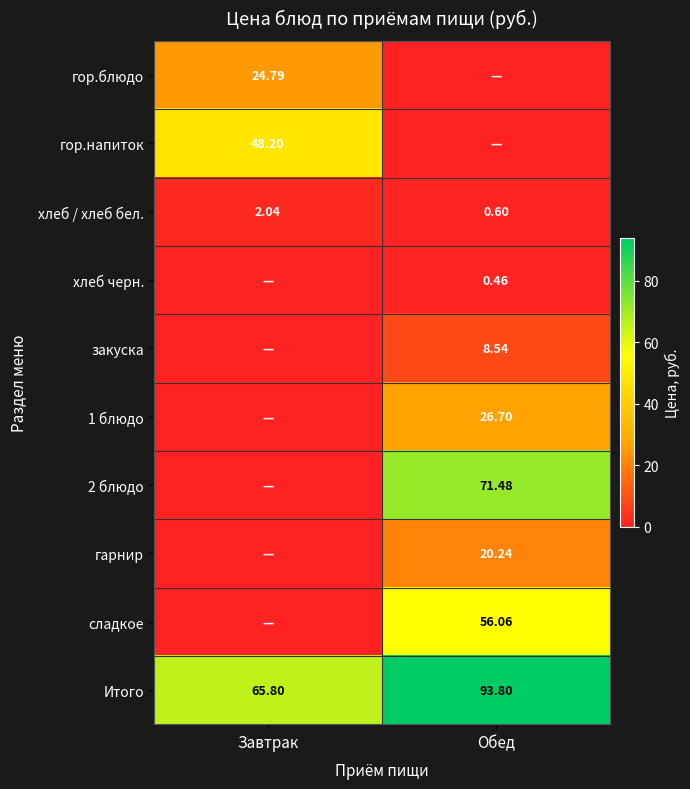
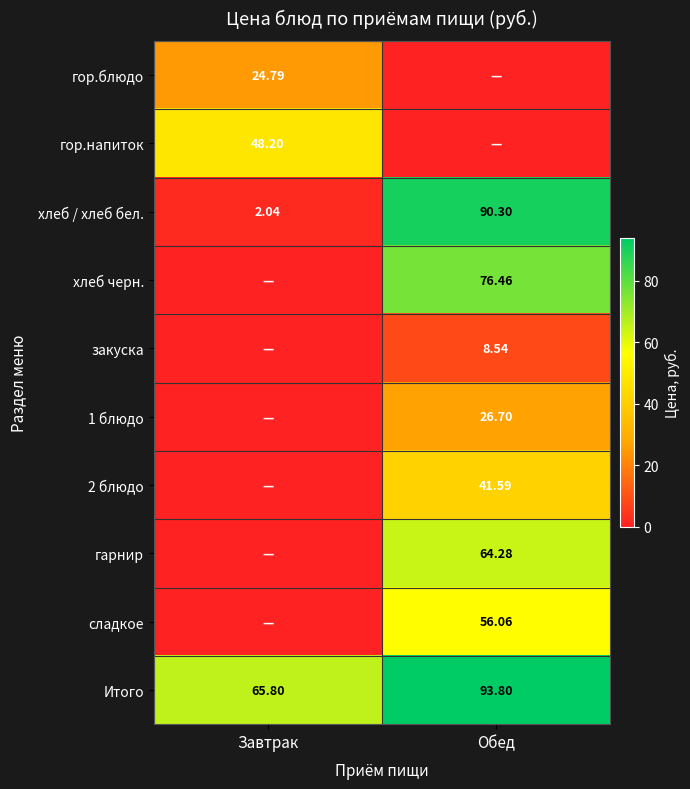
хлеб / хлеб бел., Обед: 0.60 -> 90.30
хлеб черн., Обед: 0.46 -> 76.46
2 блюдо, Обед: 71.48 -> 41.59
гарнир, Обед: 20.24 -> 64.28
